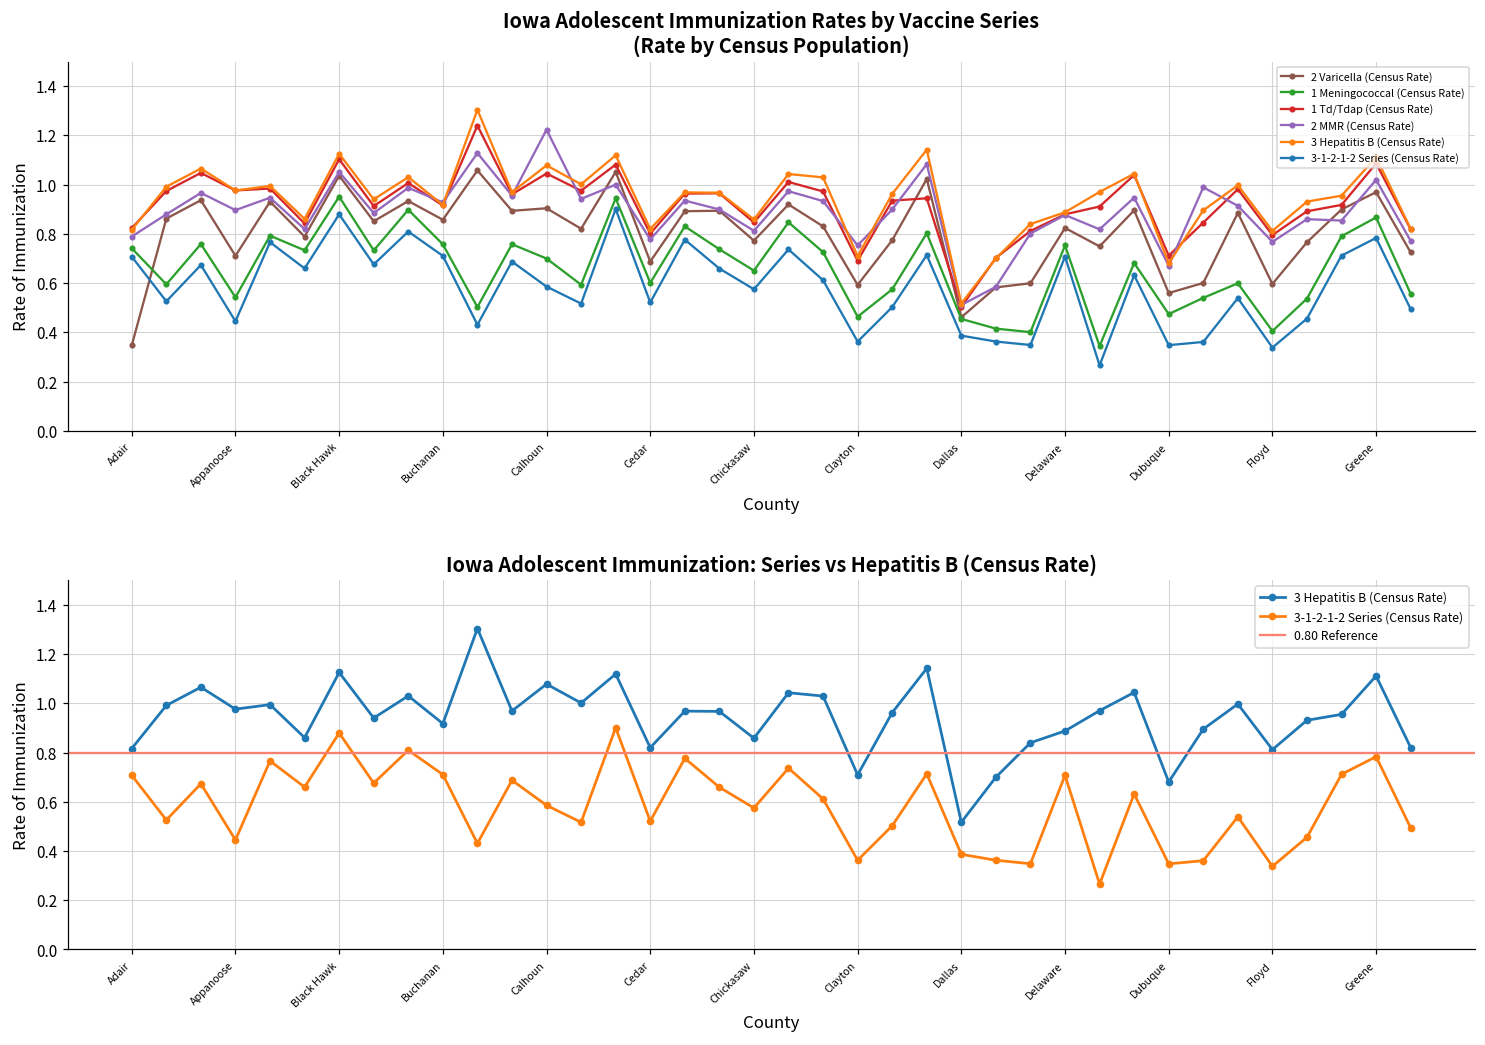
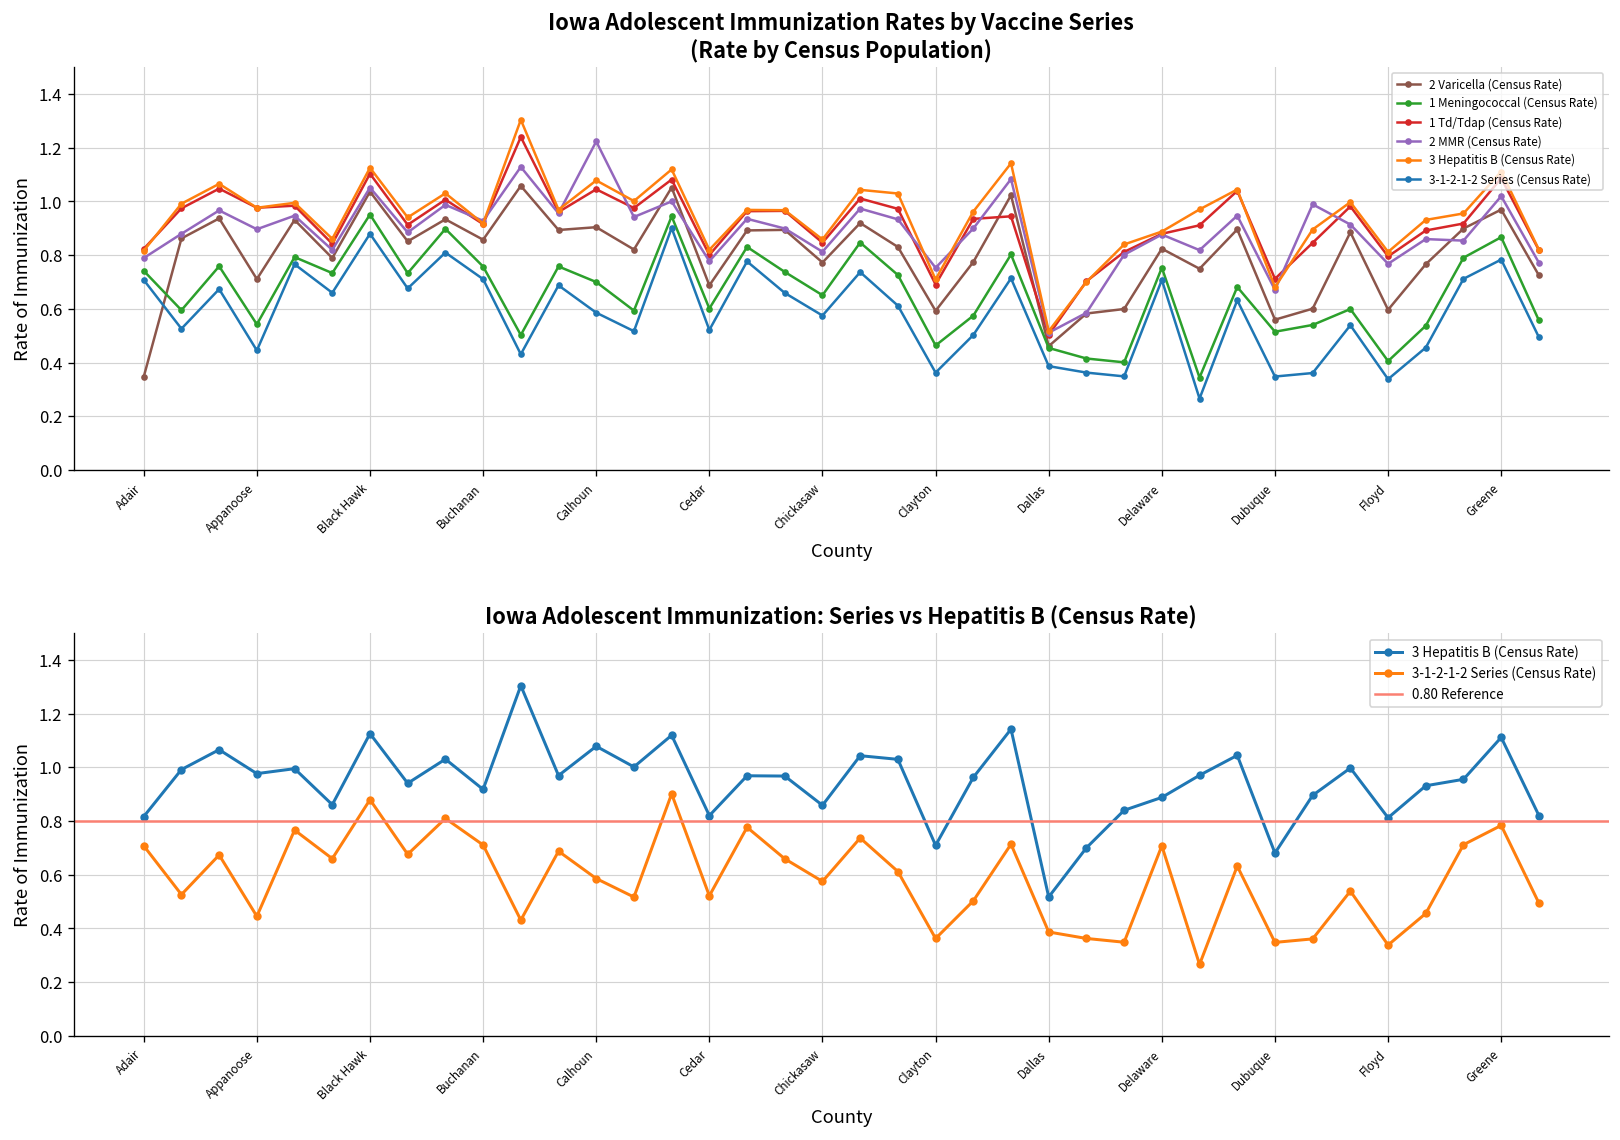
Iowa Adolescent Immunization Rates by Vaccine Series (Rate by Census Population), 1 Meningococcal (Census Rate), Dubuque: 0.47 -> 0.51
